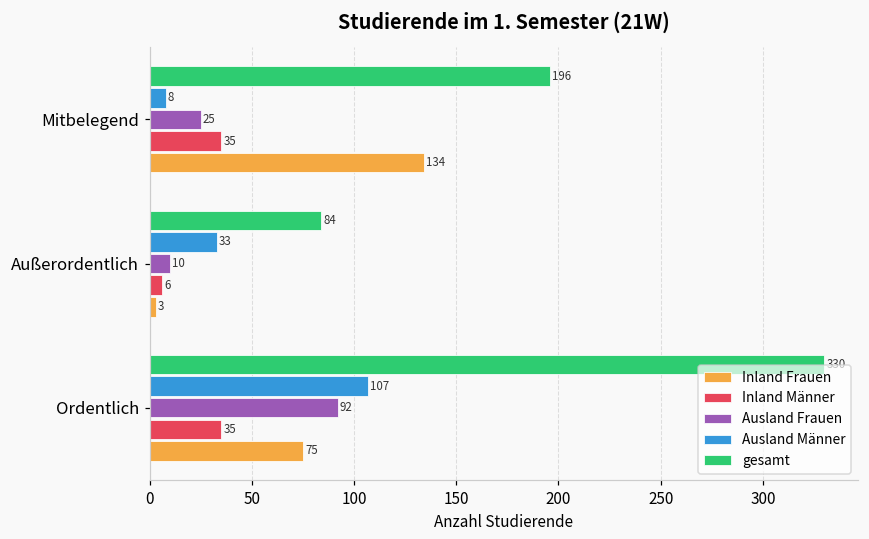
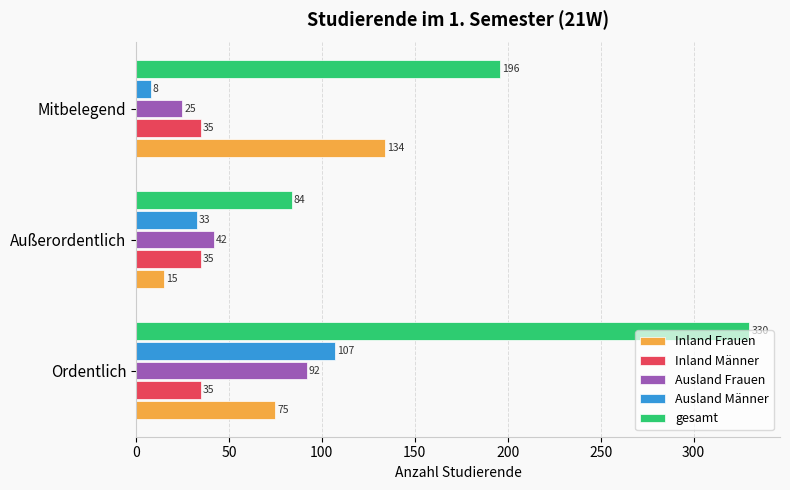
Ausland Frauen, Außerordentlich: 10 -> 42
Inland Männer, Außerordentlich: 6 -> 35
Inland Frauen, Außerordentlich: 3 -> 15
